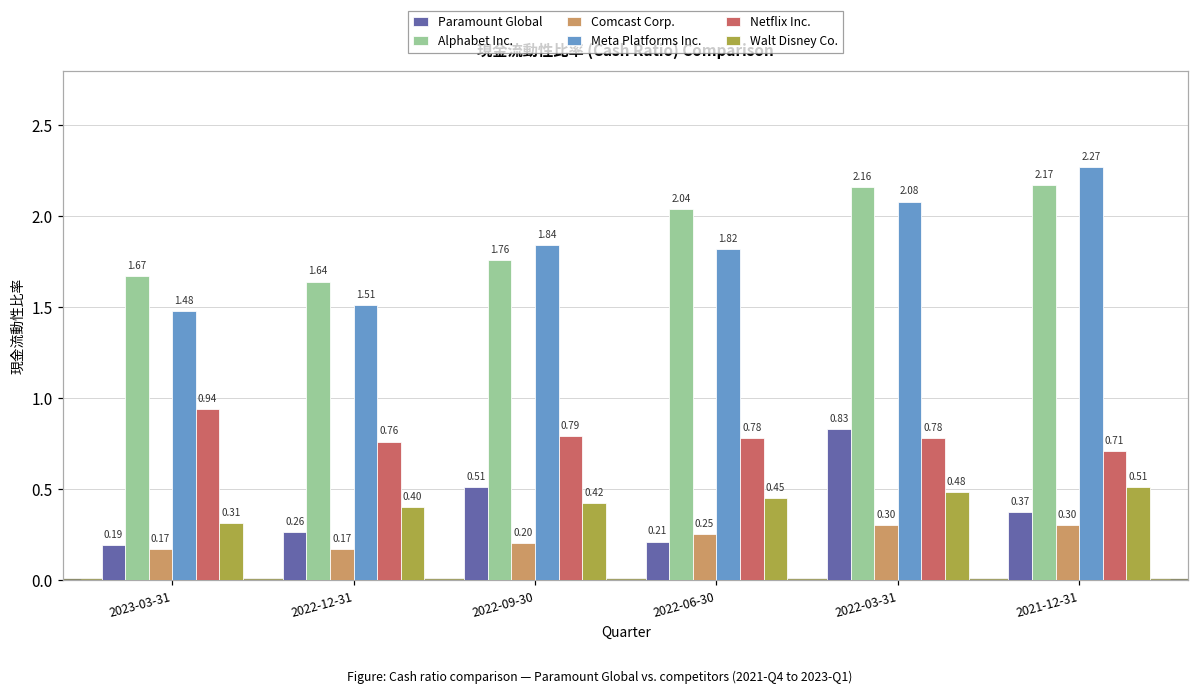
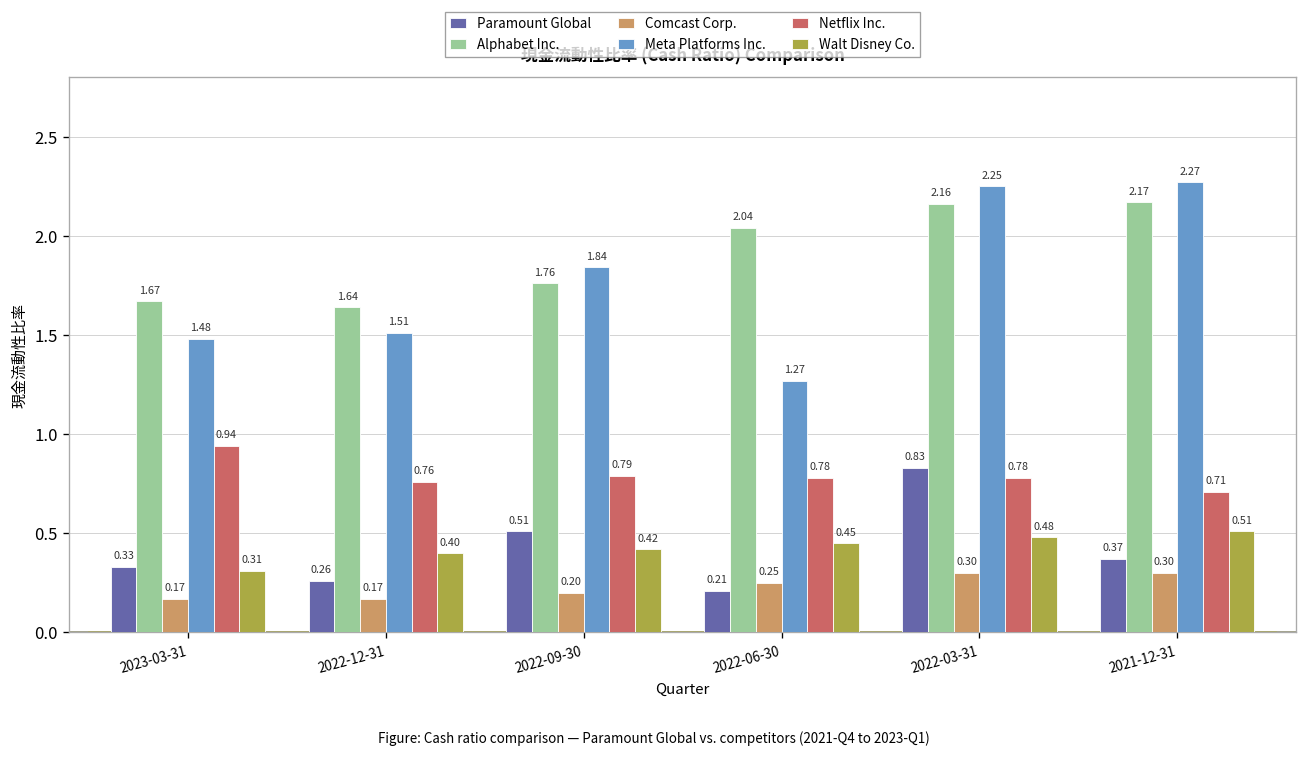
Paramount Global, 2023-03-31: 0.19 -> 0.33
Meta Platforms Inc., 2022-06-30: 1.82 -> 1.27
Meta Platforms Inc., 2022-03-31: 2.08 -> 2.25
